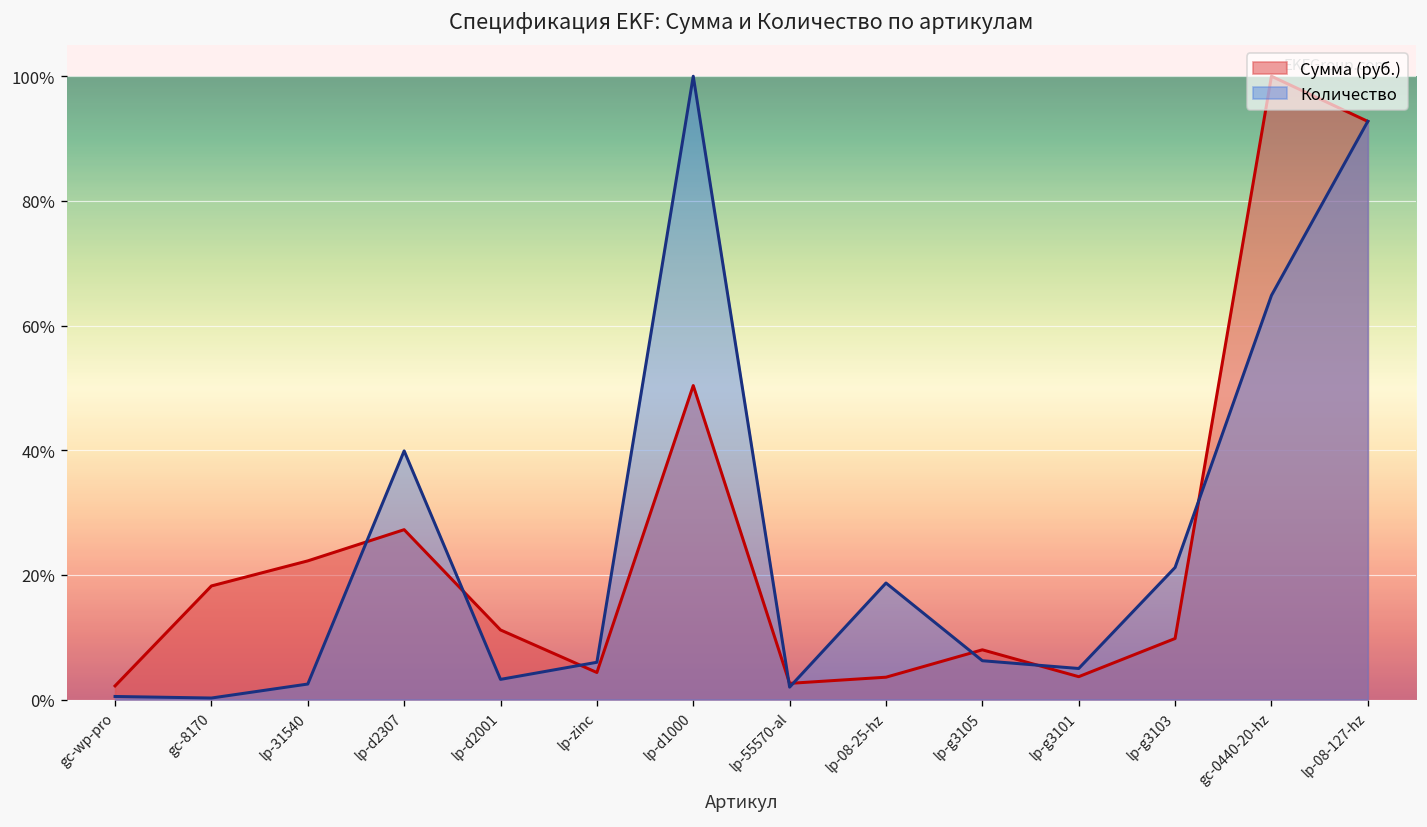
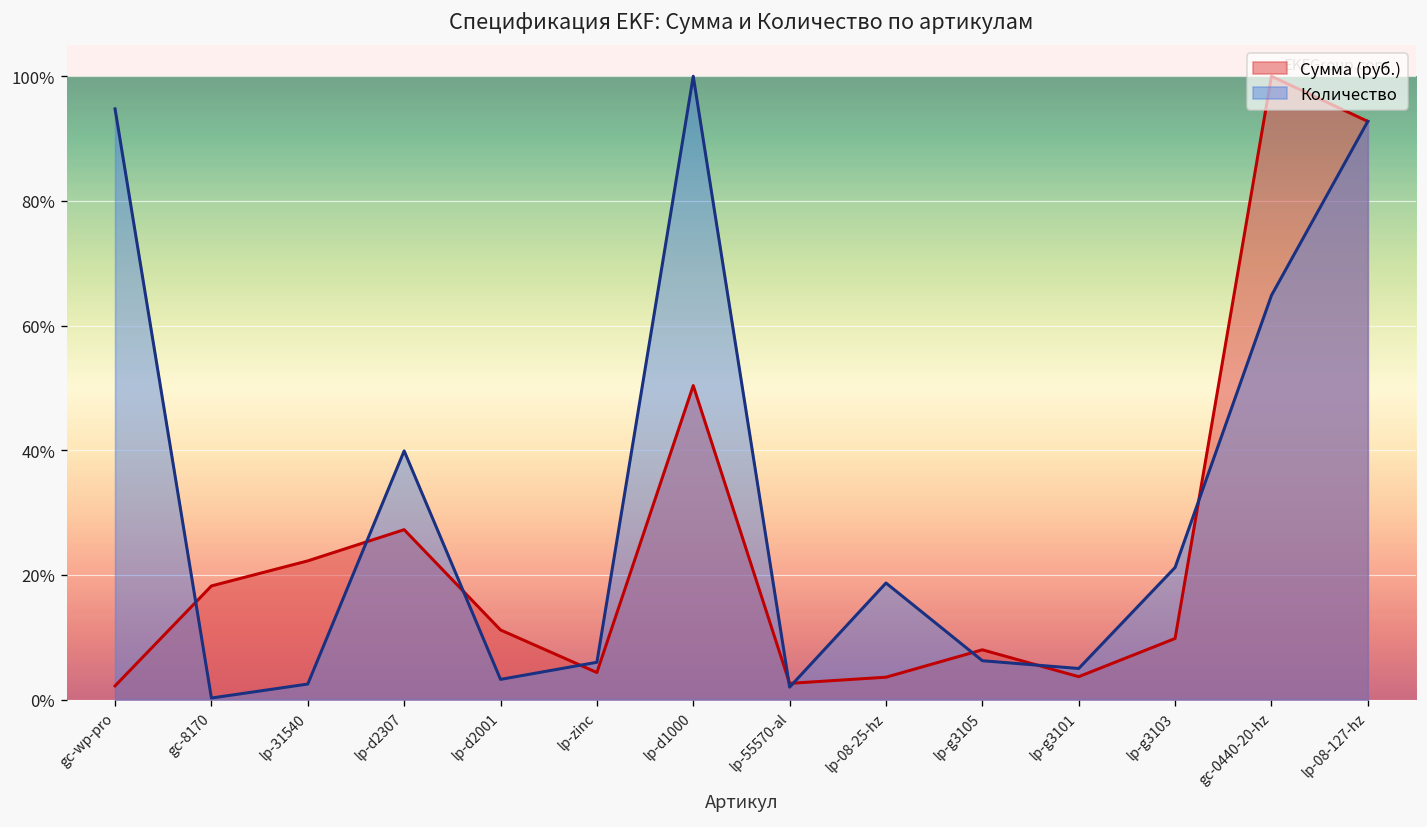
Количество, gc-wp-pro: 0% -> 95%
